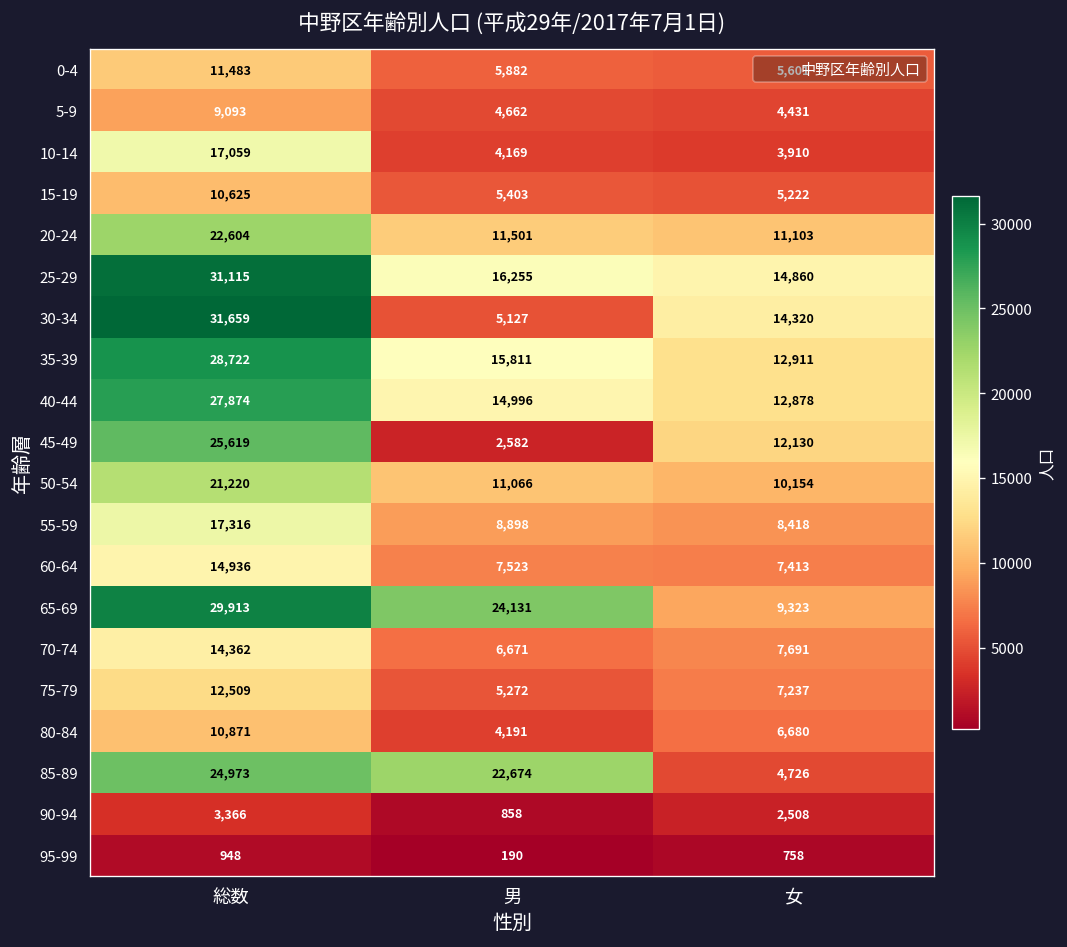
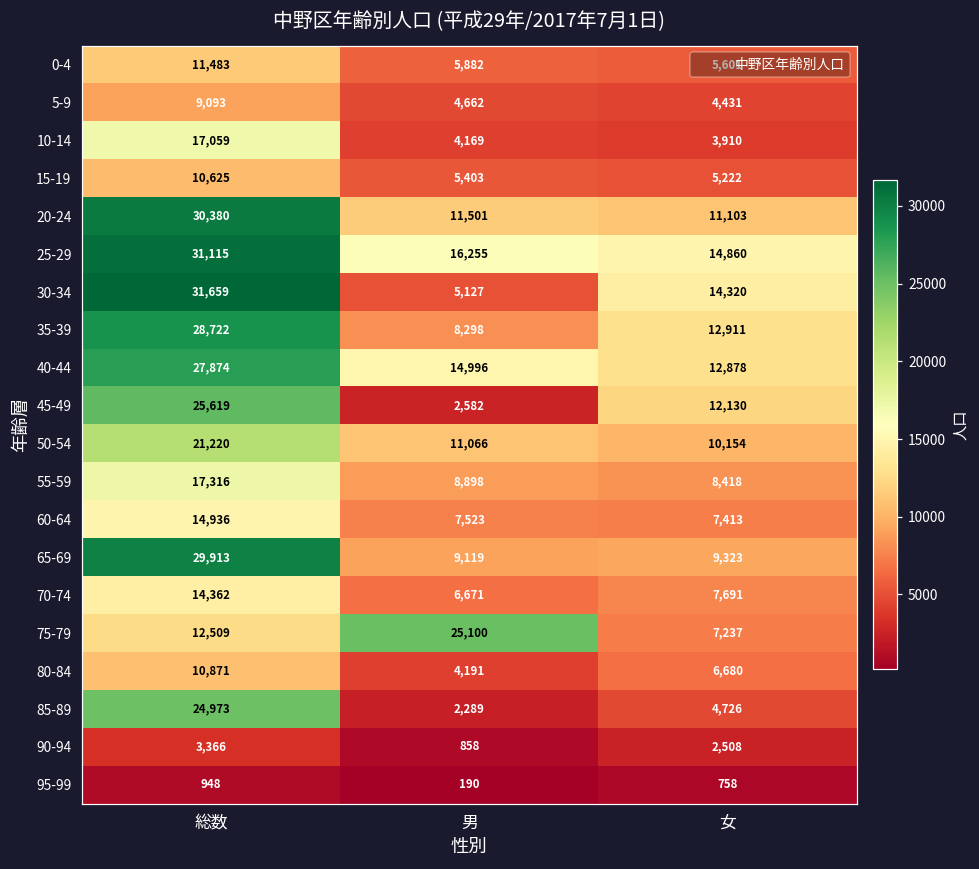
20-24, 総数: 22,604 -> 30,380
35-39, 男: 15,811 -> 8,298
65-69, 男: 24,131 -> 9,119
75-79, 男: 5,272 -> 25,100
85-89, 男: 22,674 -> 2,289
